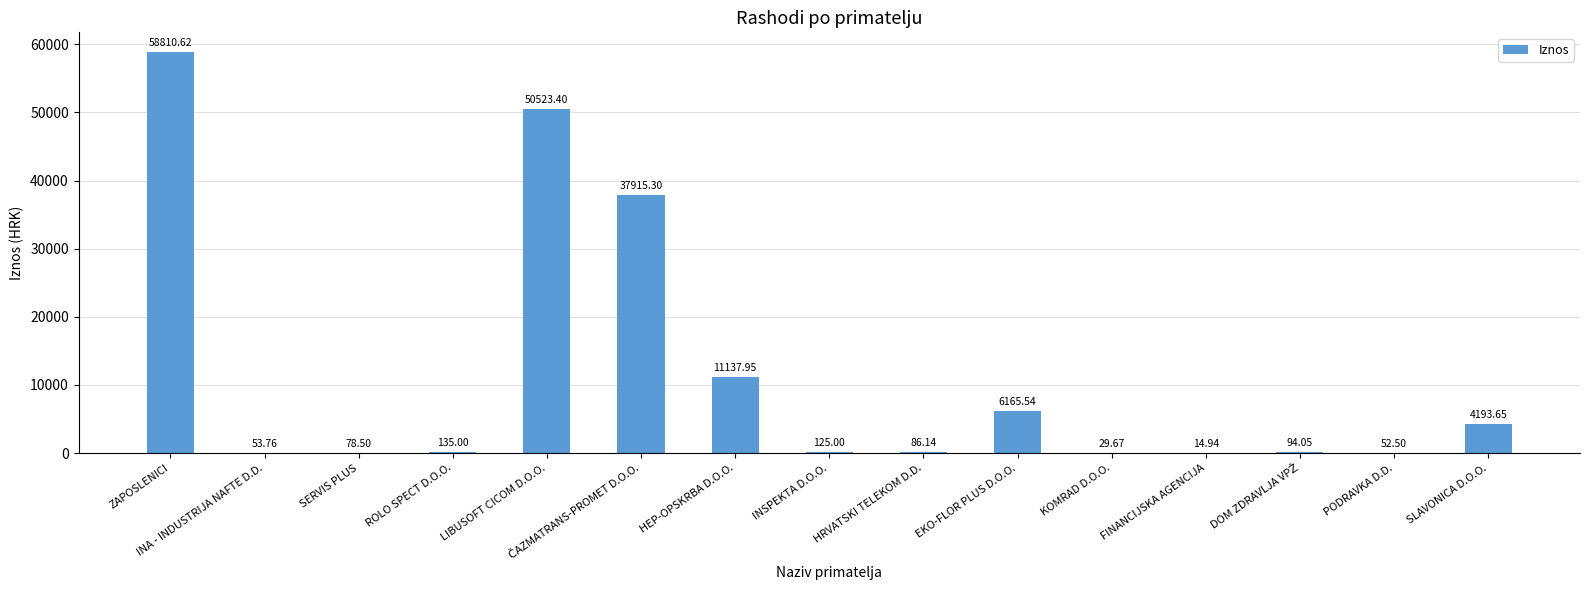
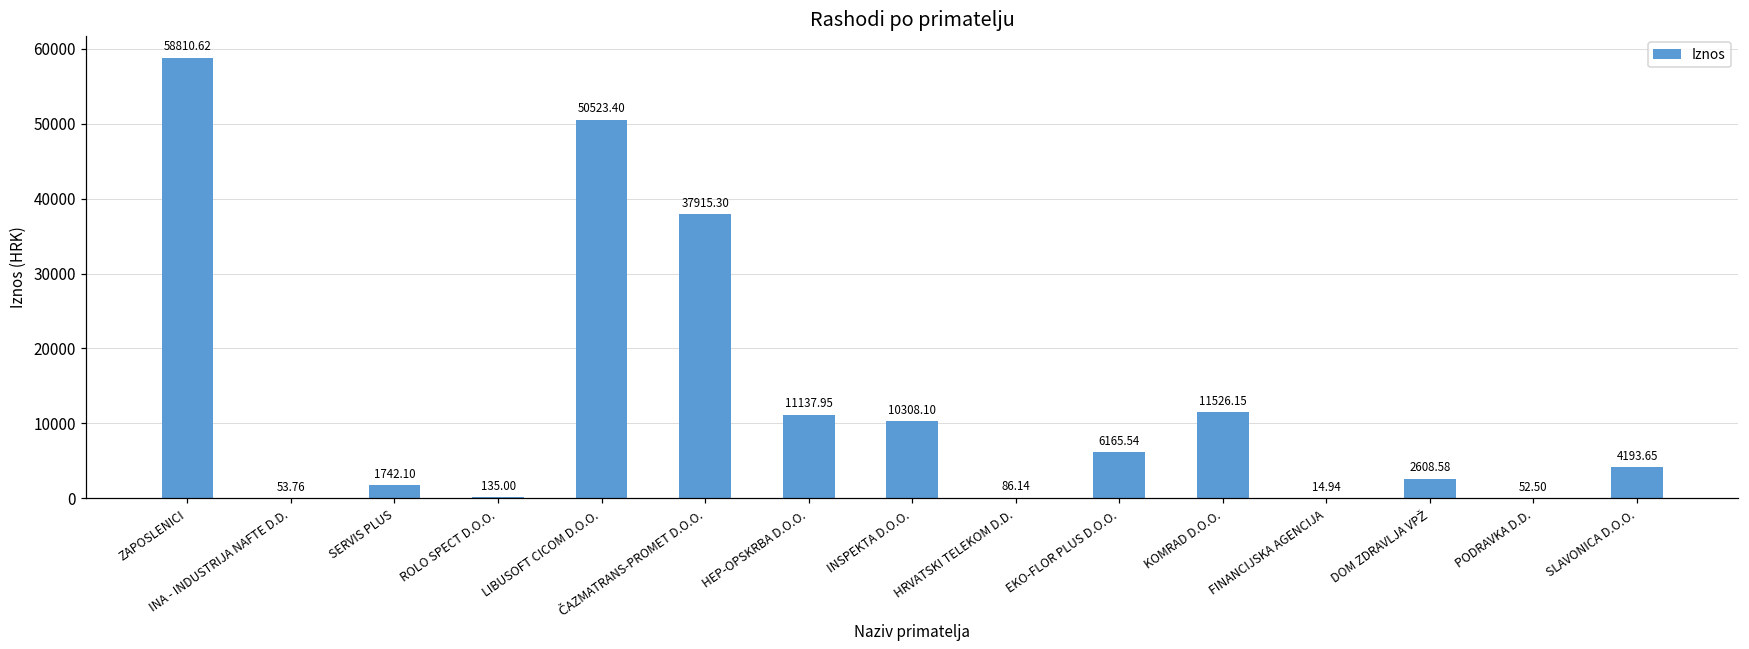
SERVIS PLUS: 78.50 -> 1742.10
INSPEKTA D.O.O.: 125.00 -> 10308.10
KOMRAD D.O.O.: 29.67 -> 11526.15
DOM ZDRAVLJA VPŽ: 94.05 -> 2608.58
